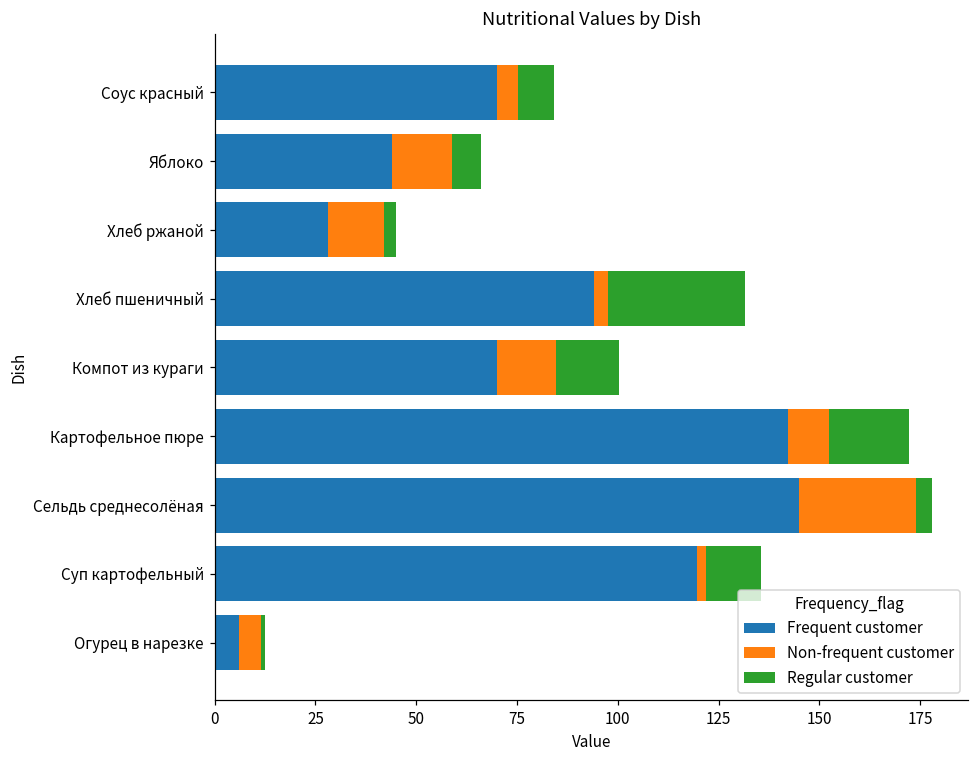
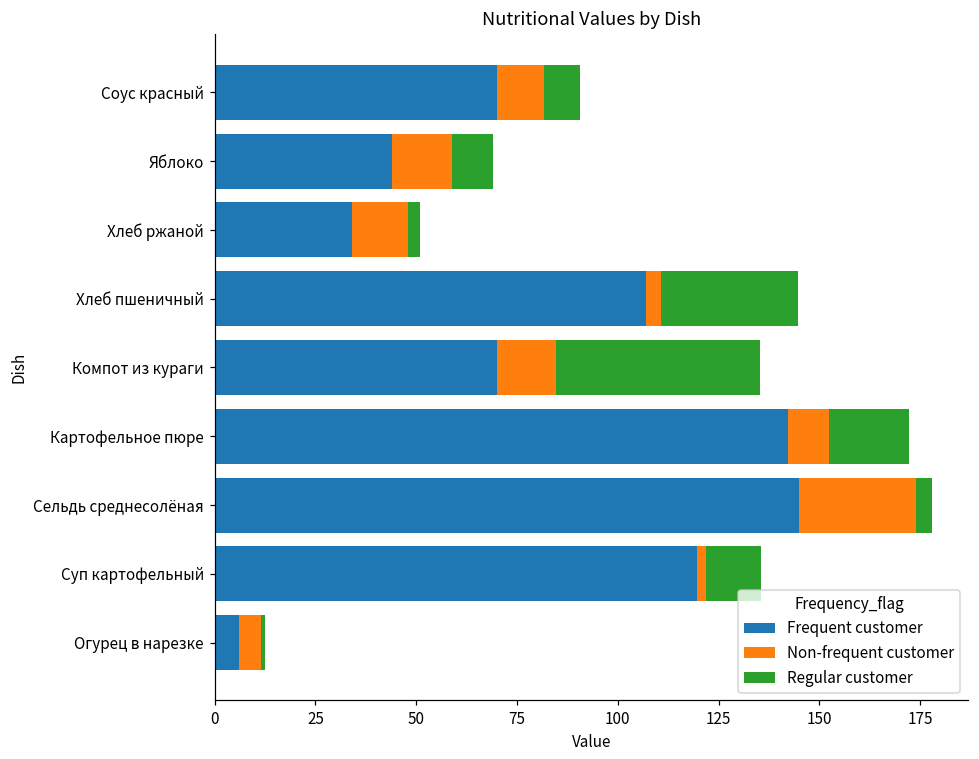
Non-frequent customer, Соус красный: 5 -> 12
Regular customer, Яблоко: 7 -> 10
Frequent customer, Хлеб ржаной: 28 -> 34
Frequent customer, Хлеб пшеничный: 94 -> 107
Regular customer, Компот из кураги: 16 -> 51
